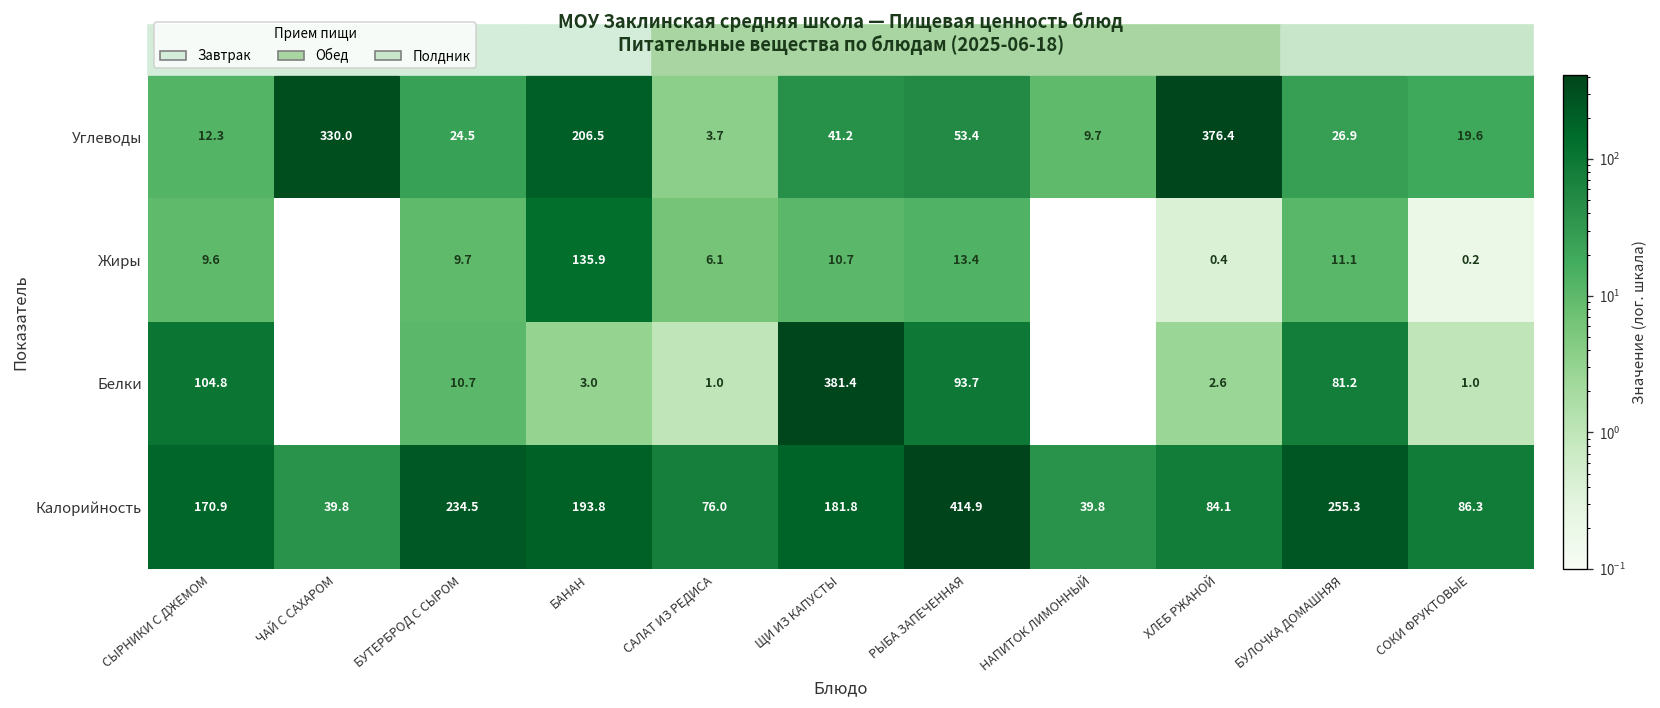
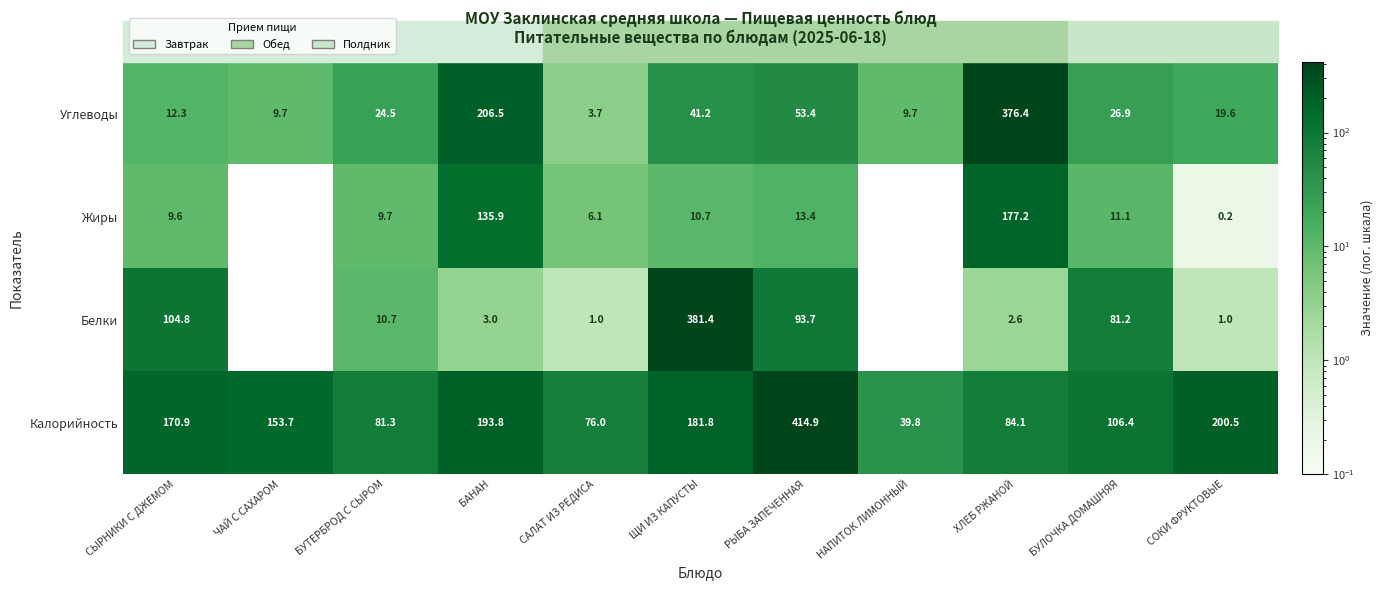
Углеводы, ЧАЙ С САХАРОМ: 330.0 -> 9.7
Жиры, ХЛЕБ РЖАНОЙ: 0.4 -> 177.2
Калорийность, ЧАЙ С САХАРОМ: 39.8 -> 153.7
Калорийность, БУТЕРБРОД С СЫРОМ: 234.5 -> 81.3
Калорийность, БУЛОЧКА ДОМАШНЯЯ: 255.3 -> 106.4
Калорийность, СОКИ ФРУКТОВЫЕ: 86.3 -> 200.5
